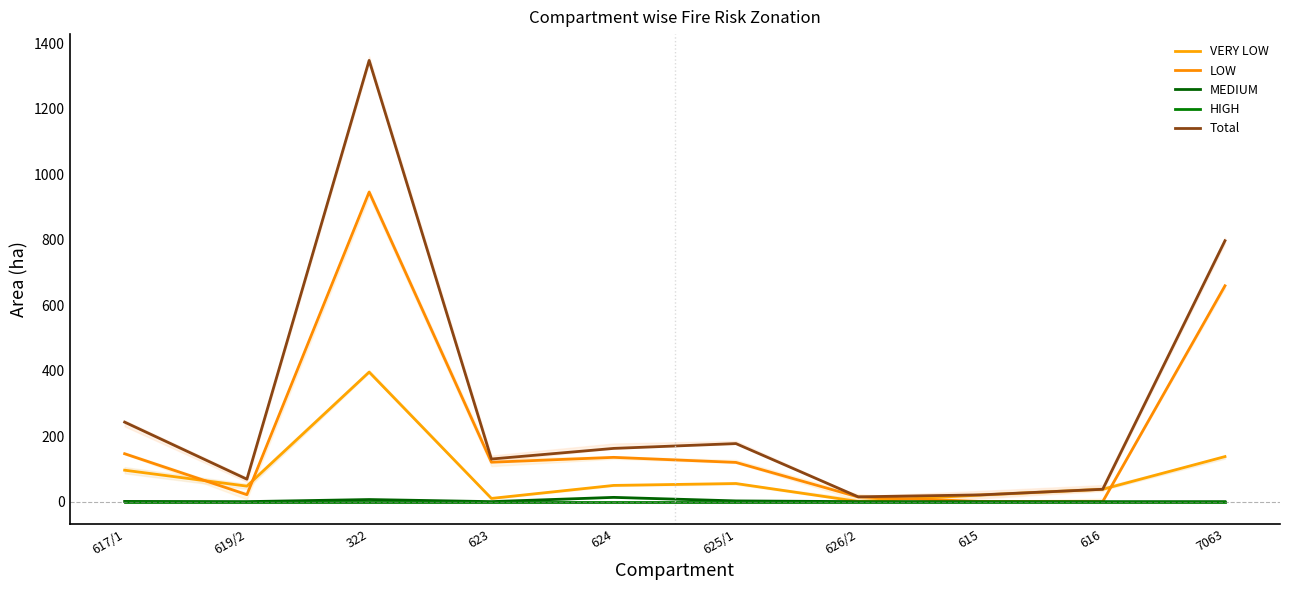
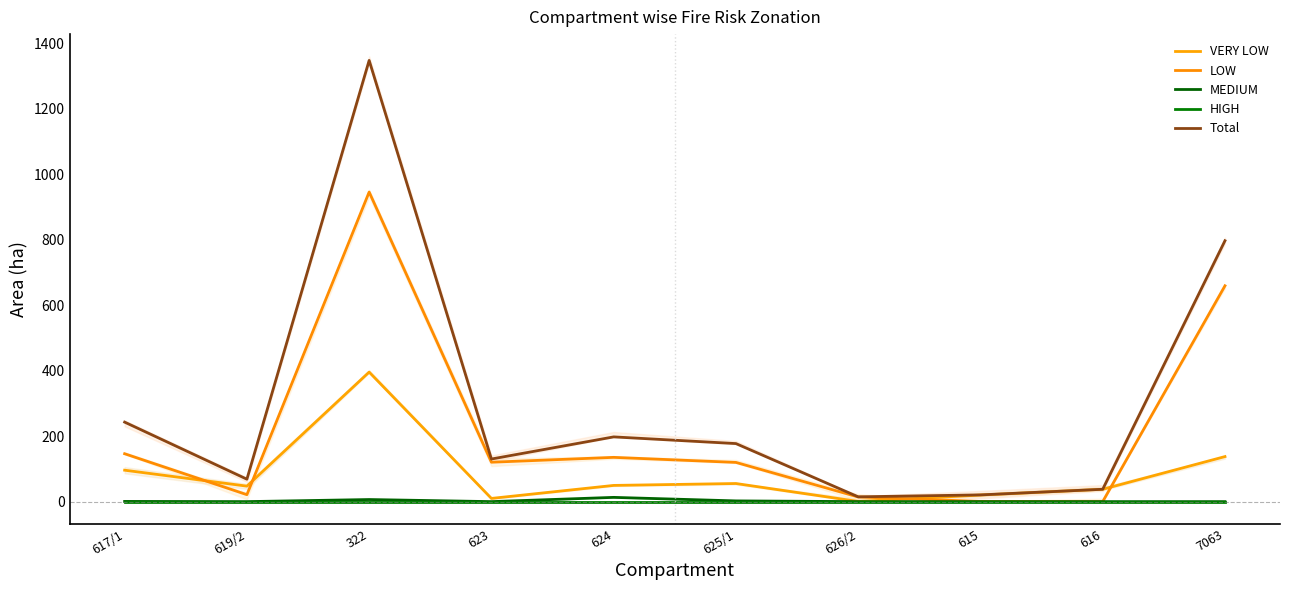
Total, 624: 160 -> 200
